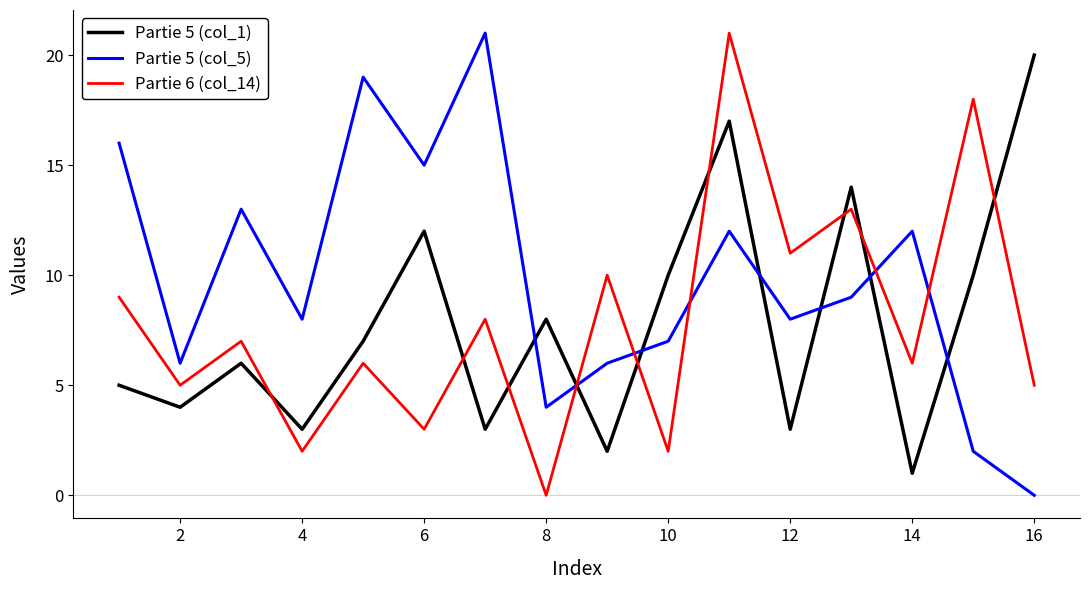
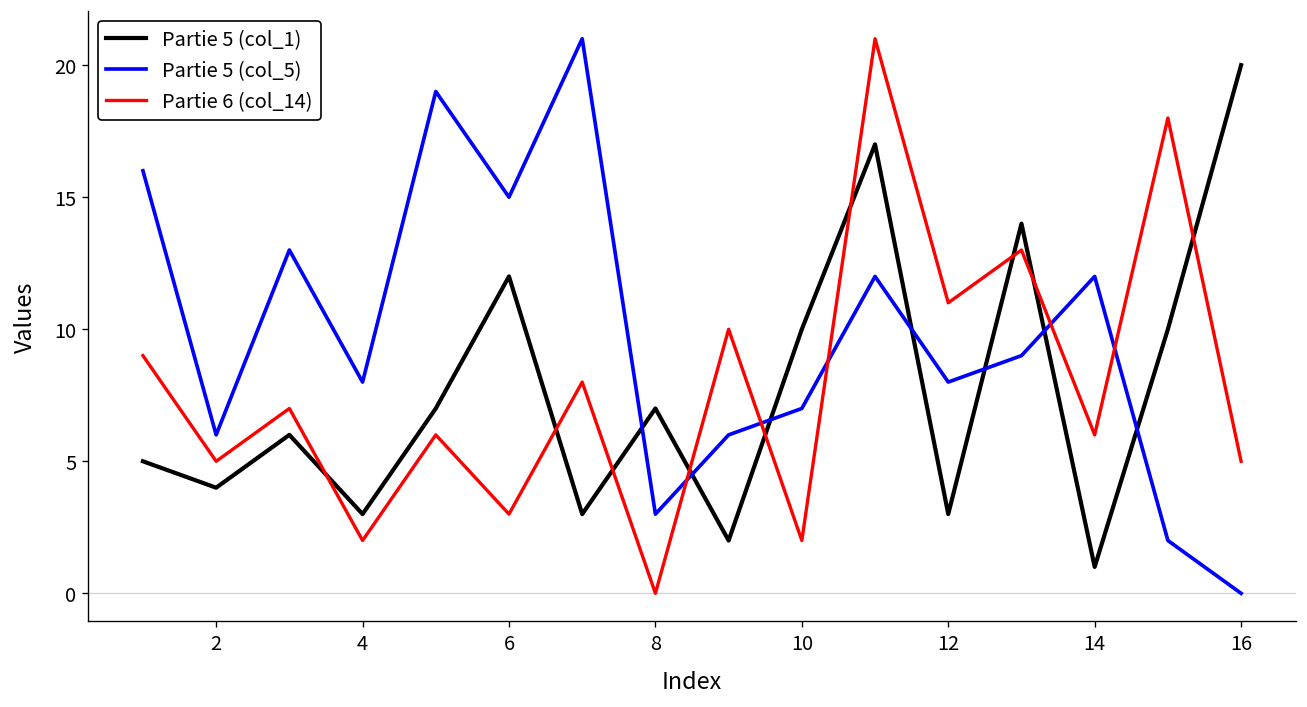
Partie 5 (col_1), 8: 8 -> 7
Partie 5 (col_5), 8: 4 -> 3
